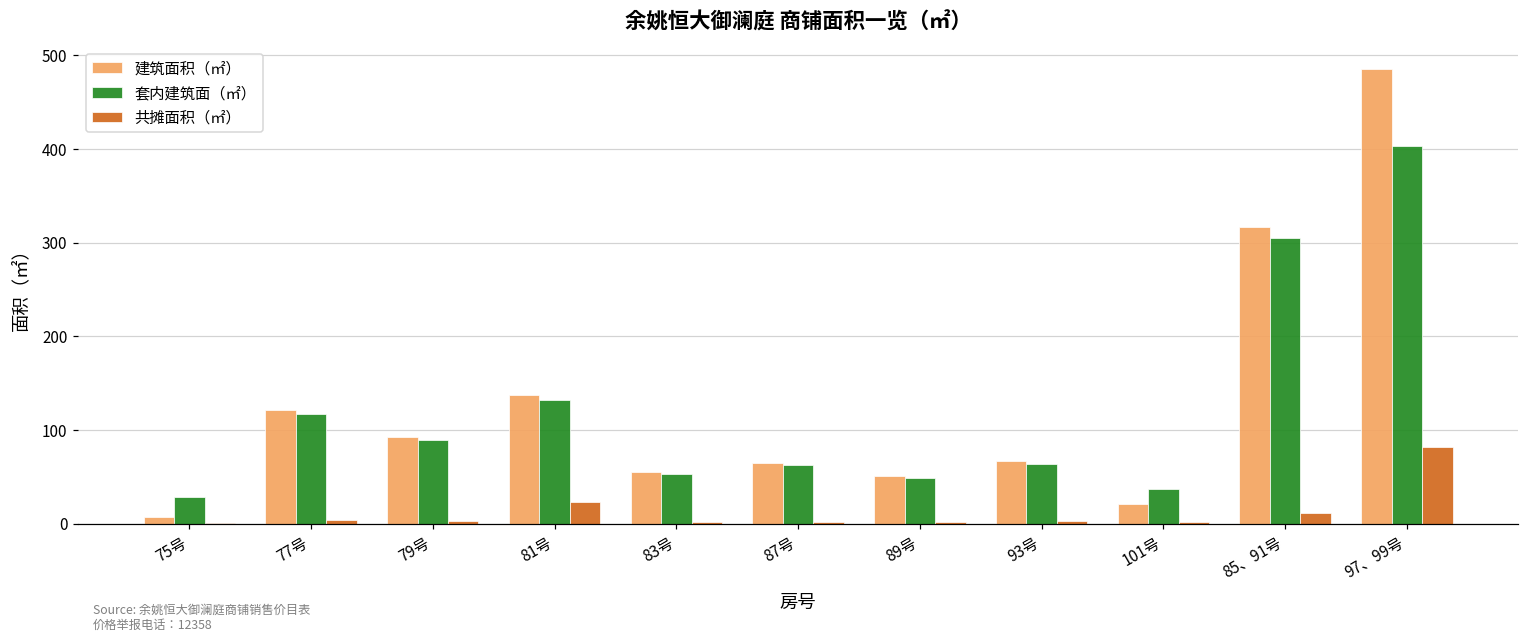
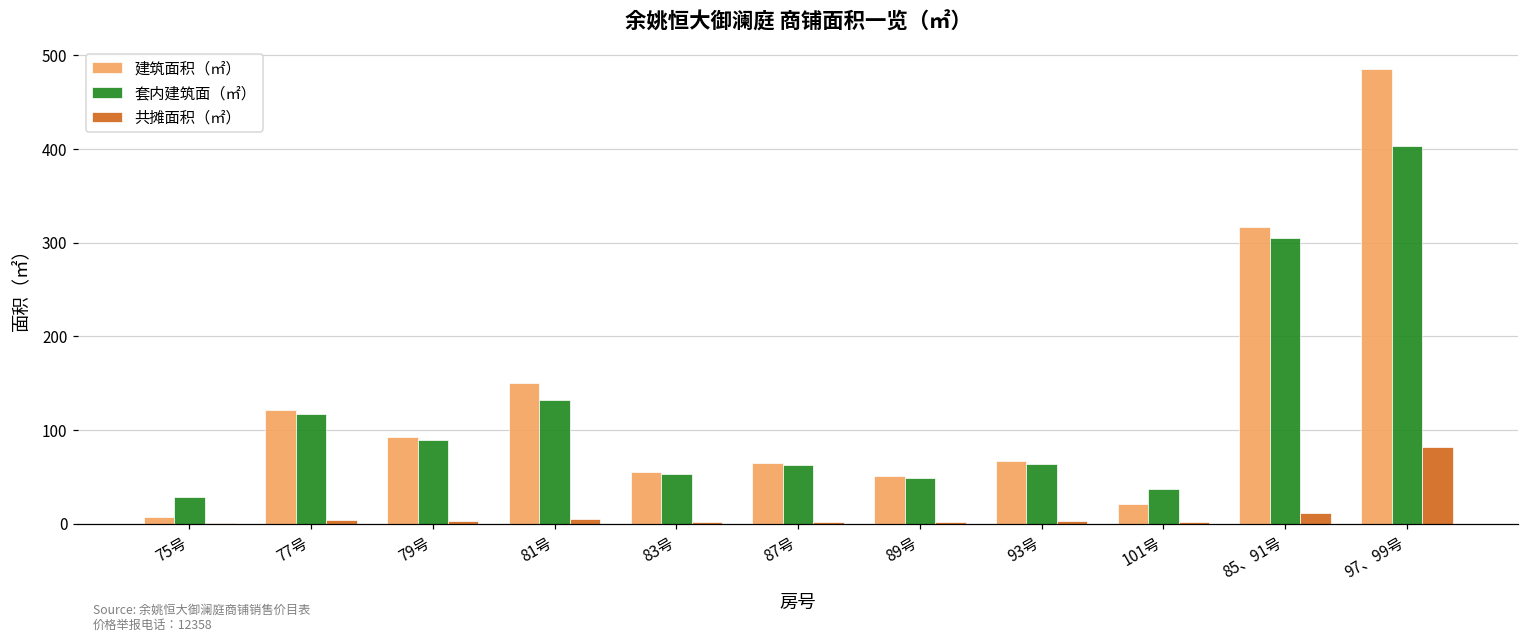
建筑面积（㎡）, 81号: 140 -> 150
共摊面积（㎡）, 81号: 20 -> 10
